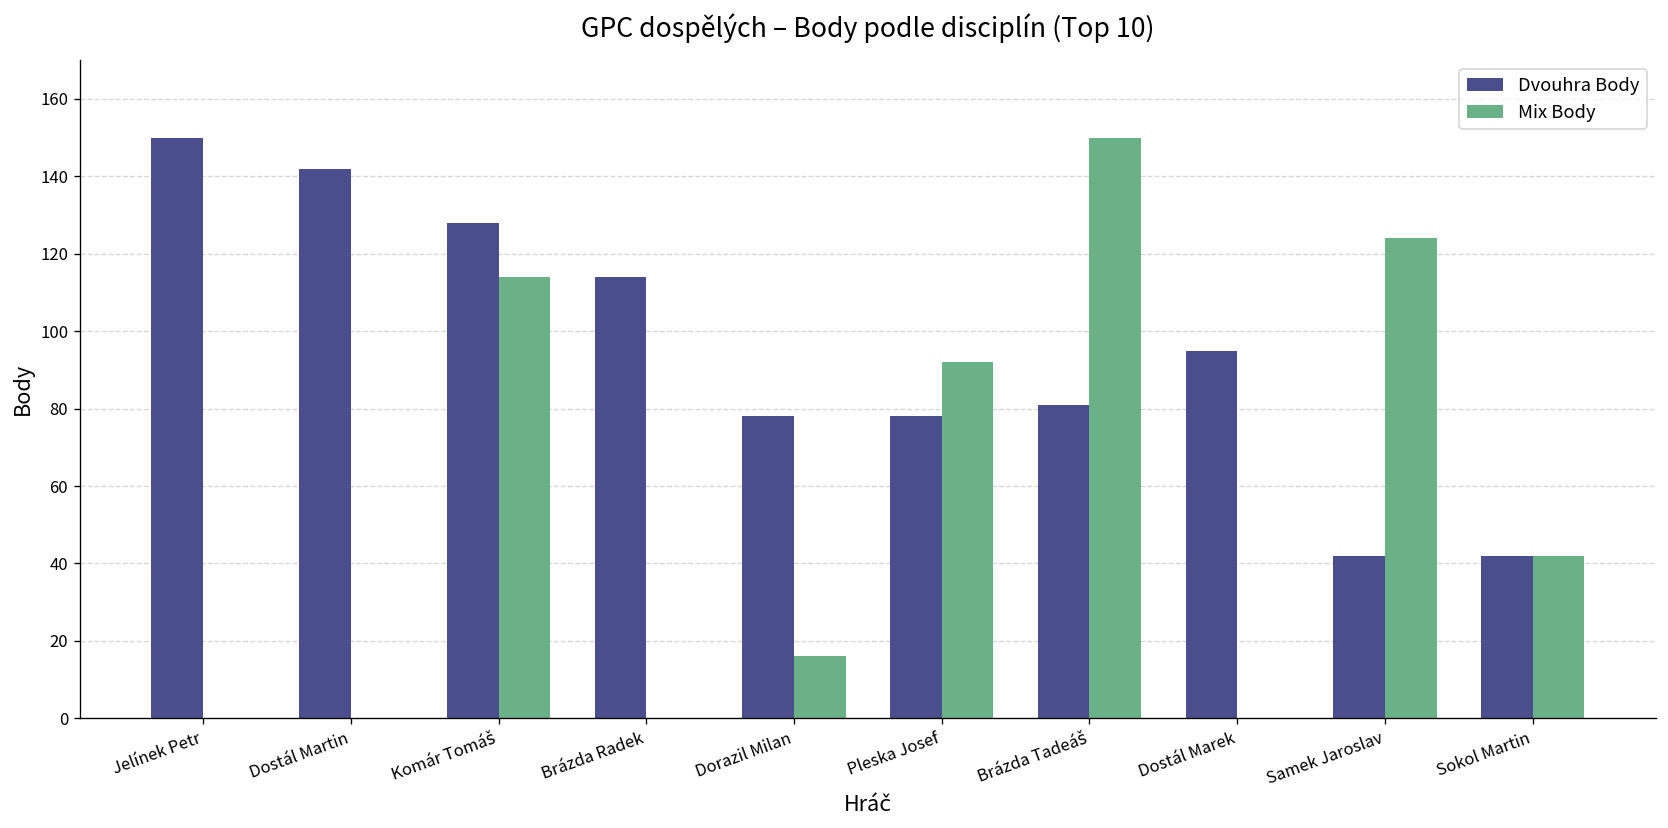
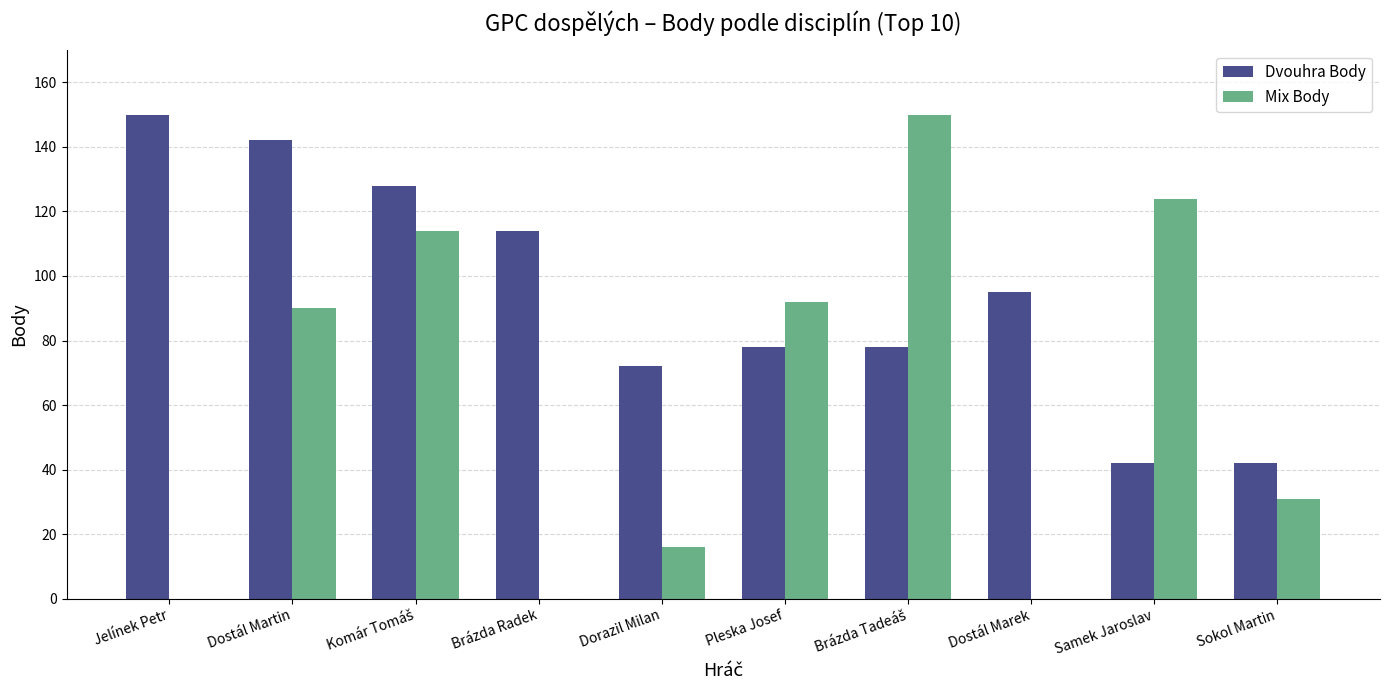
Mix Body, Dostál Martin: 0 -> 90
Dvouhra Body, Dorazil Milan: 78 -> 72
Dvouhra Body, Brázda Tadeáš: 81 -> 78
Mix Body, Sokol Martin: 42 -> 31
